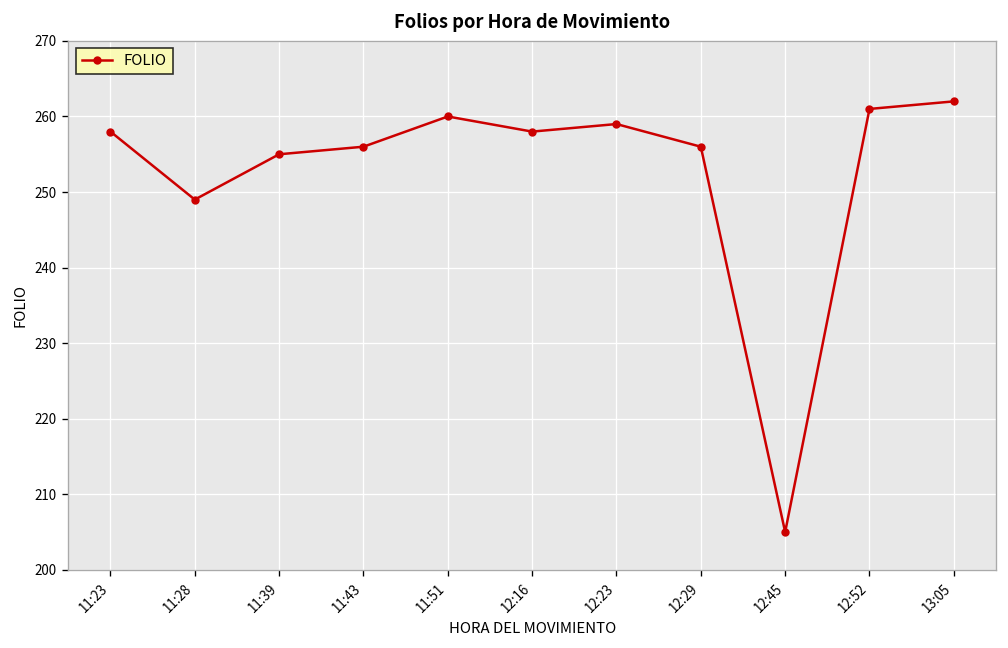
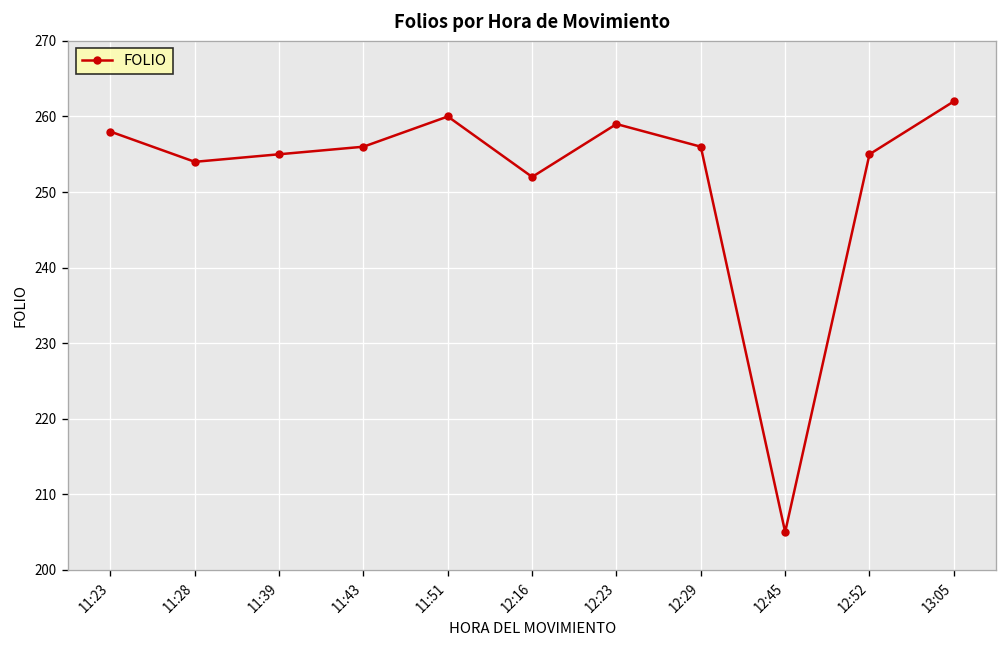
11:28: 249 -> 254
12:16: 258 -> 252
12:52: 261 -> 255
